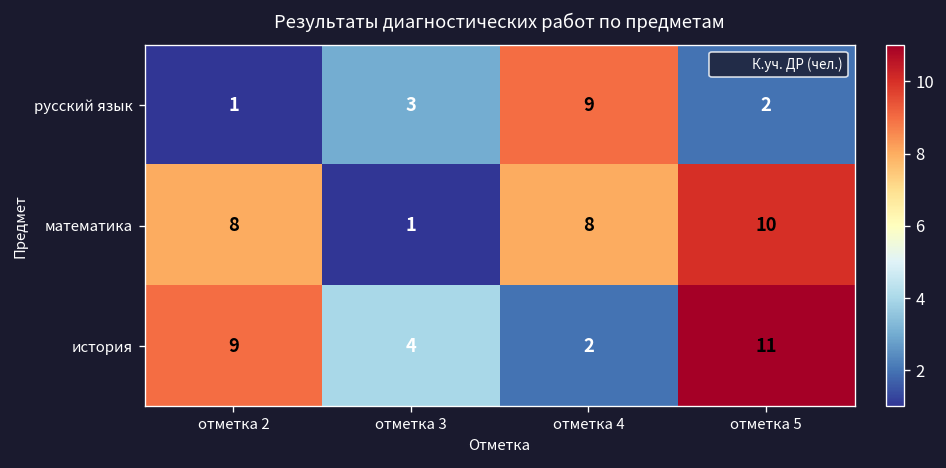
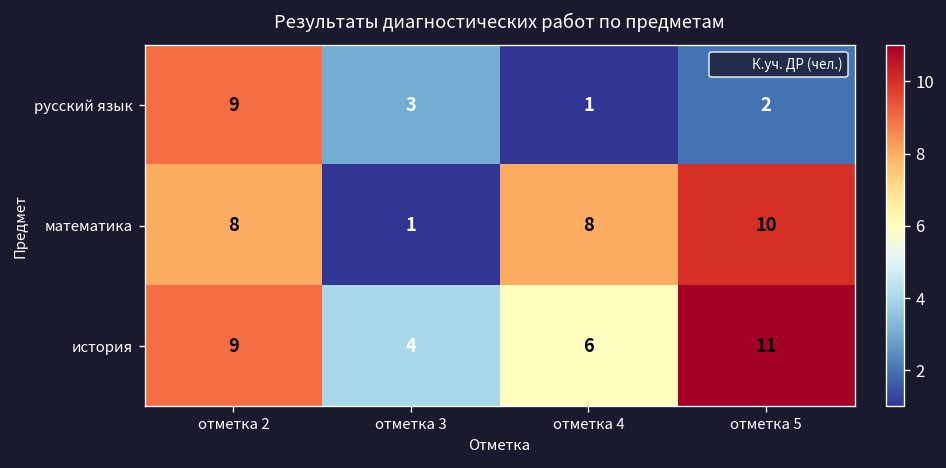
русский язык, отметка 2: 1 -> 9
русский язык, отметка 4: 9 -> 1
история, отметка 4: 2 -> 6
